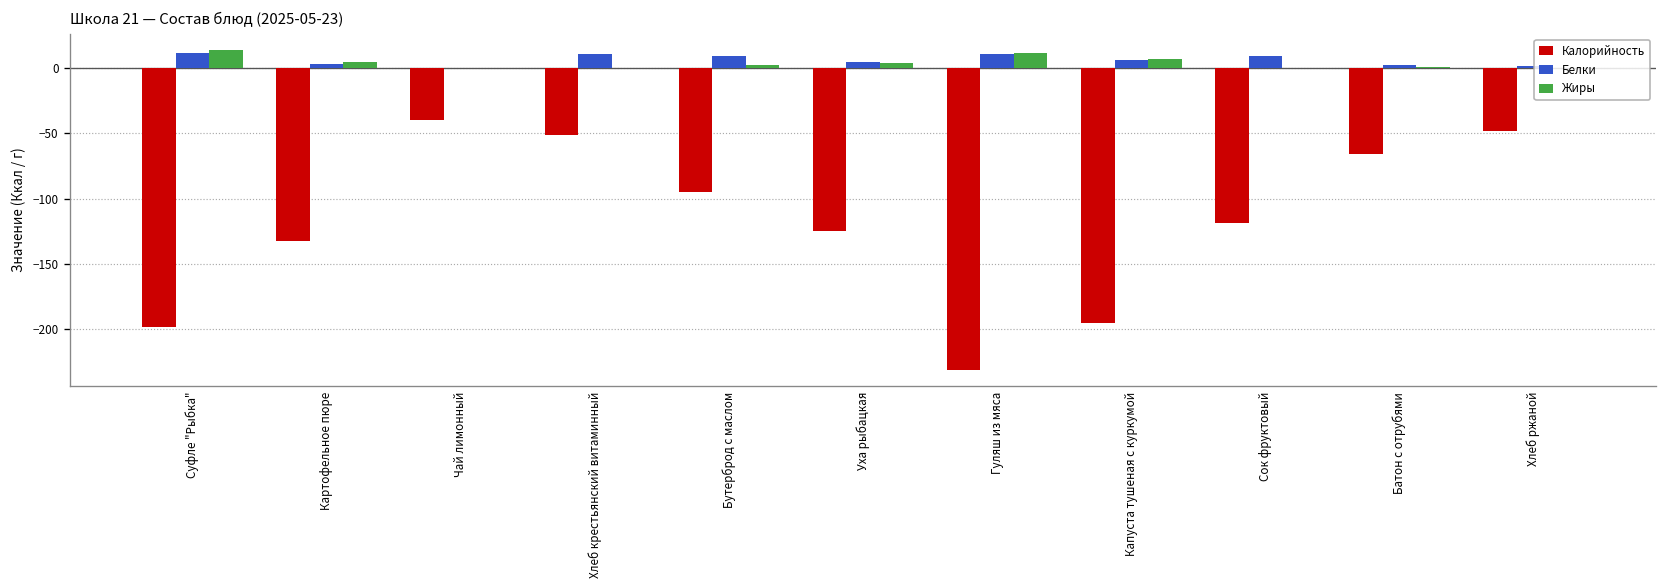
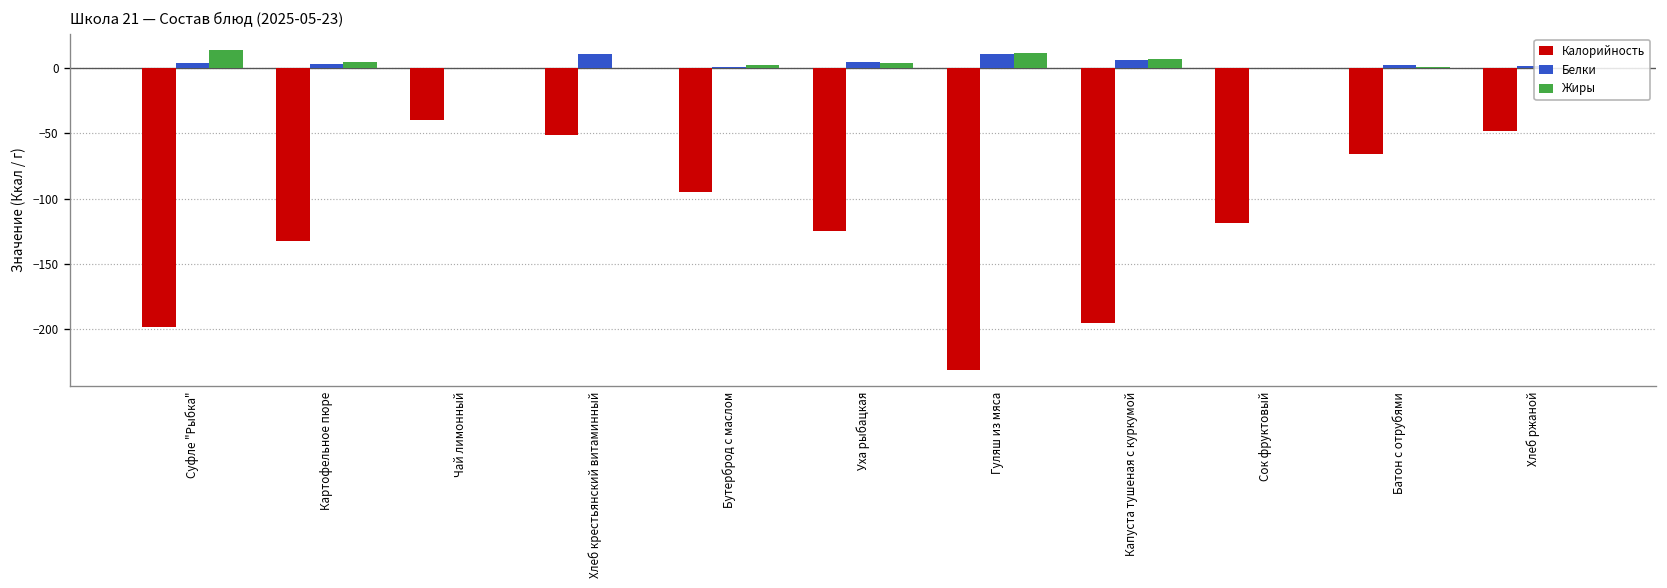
Белки, Суфле "Рыбка": 11 -> 4
Белки, Бутерброд с маслом: 9 -> 1
Белки, Сок фруктовый: 9 -> 0
